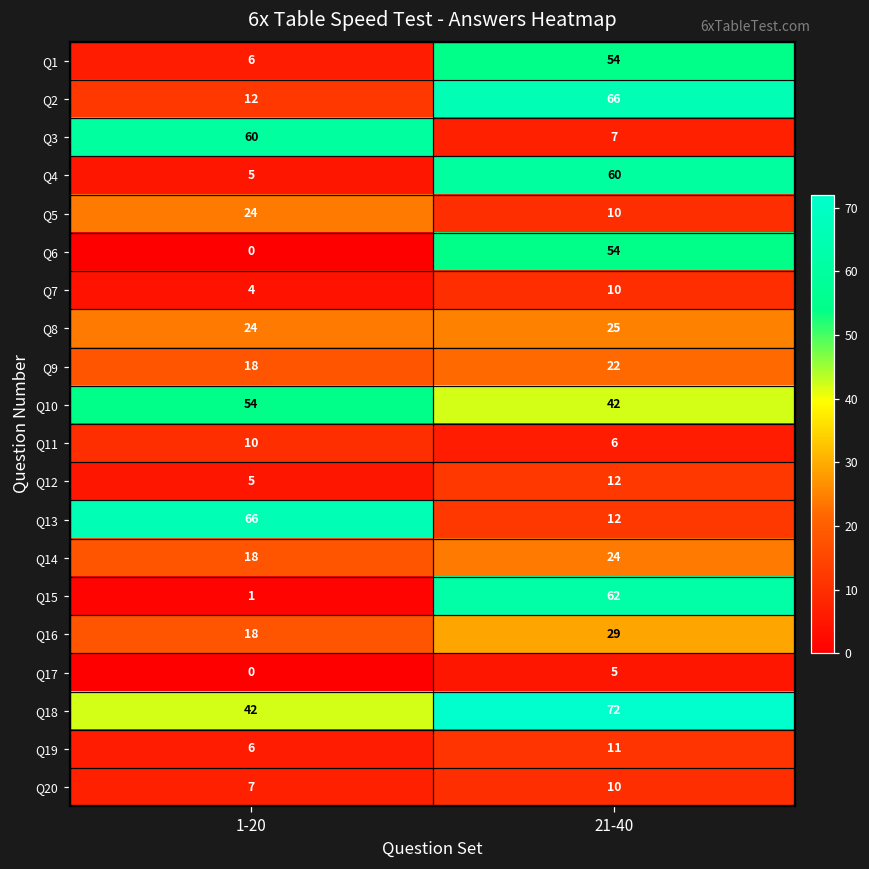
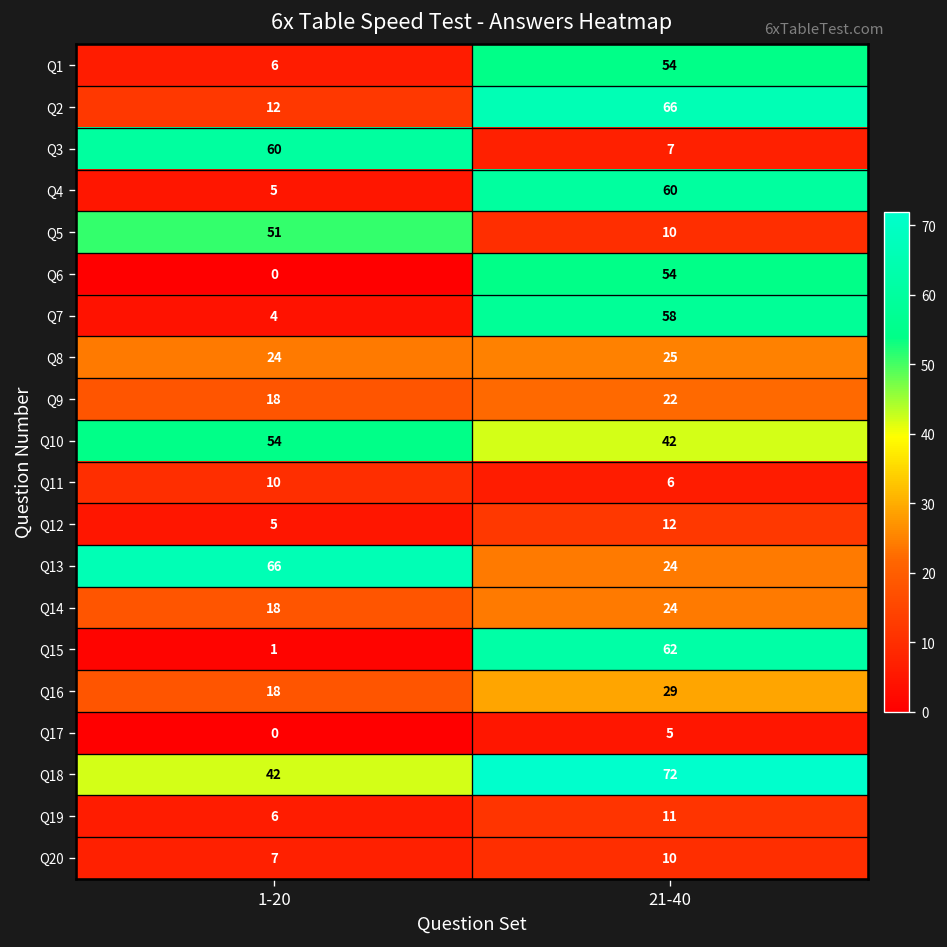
Q5, 1-20: 24 -> 51
Q7, 21-40: 10 -> 58
Q13, 21-40: 12 -> 24
